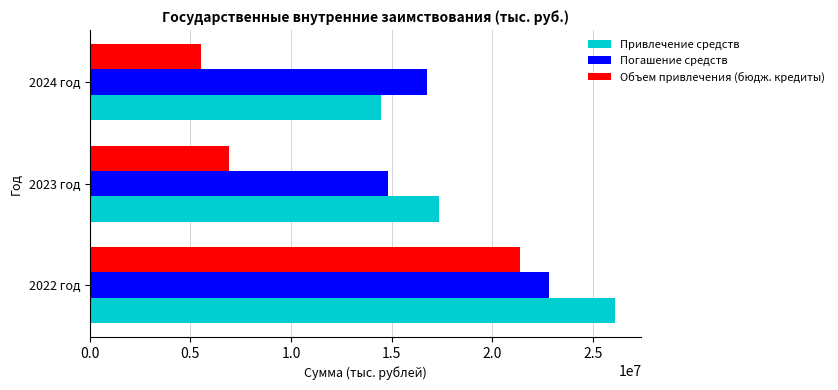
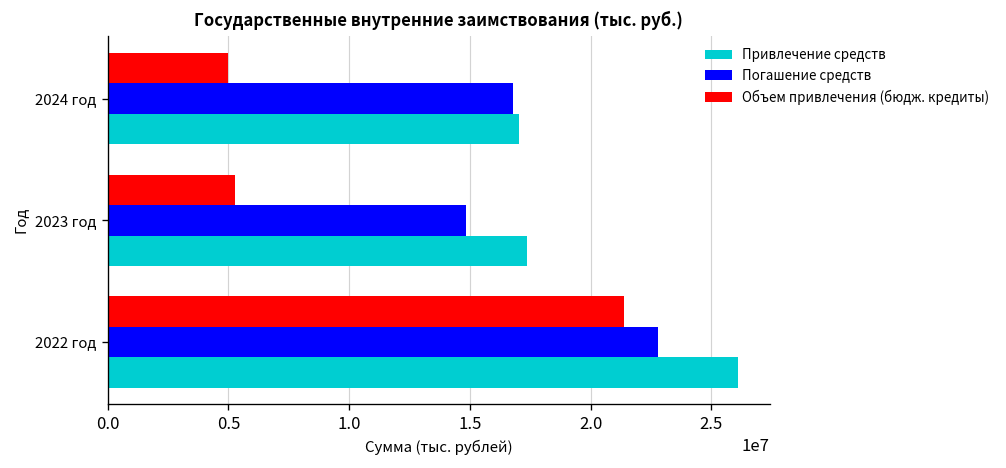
Объем привлечения (бюдж. кредиты), 2024 год: 5500000 -> 5000000
Привлечение средств, 2024 год: 14500000 -> 17000000
Объем привлечения (бюдж. кредиты), 2023 год: 6900000 -> 5300000
